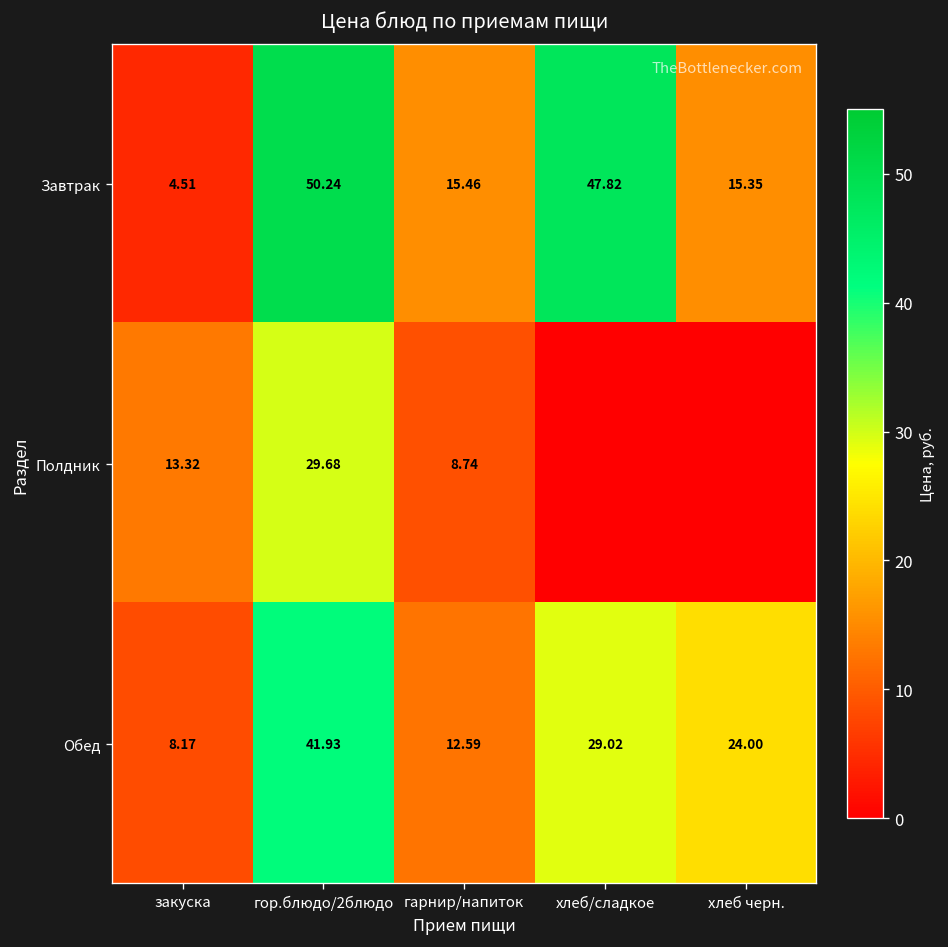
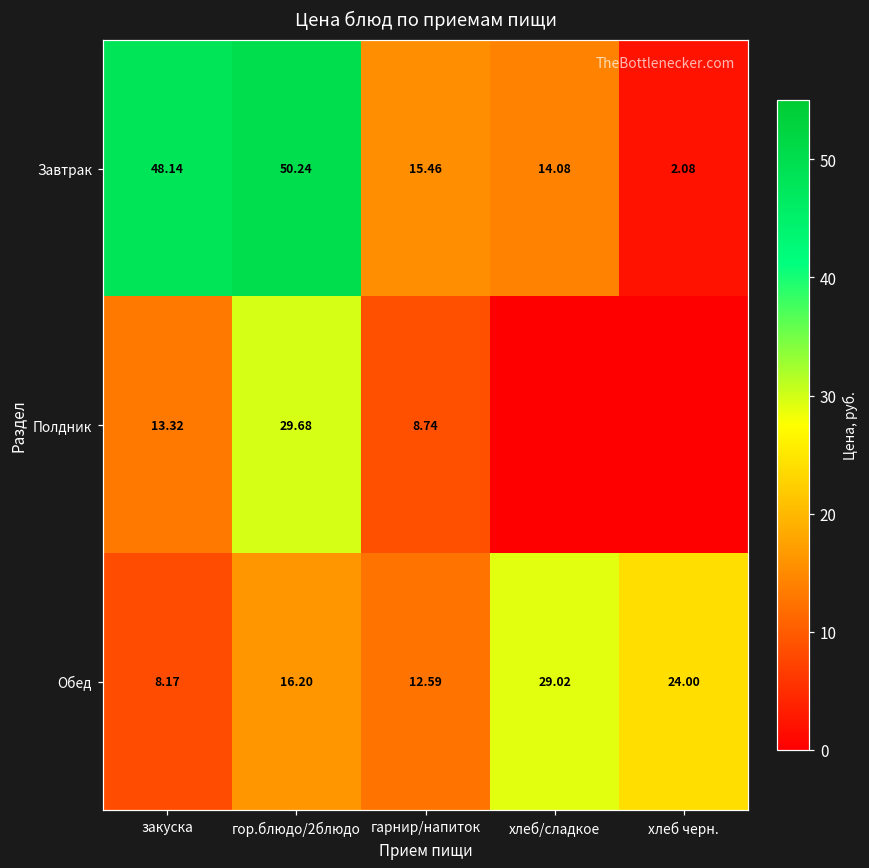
Завтрак, закуска: 4.51 -> 48.14
Завтрак, хлеб/сладкое: 47.82 -> 14.08
Завтрак, хлеб черн.: 15.35 -> 2.08
Обед, гор.блюдо/2блюдо: 41.93 -> 16.20
